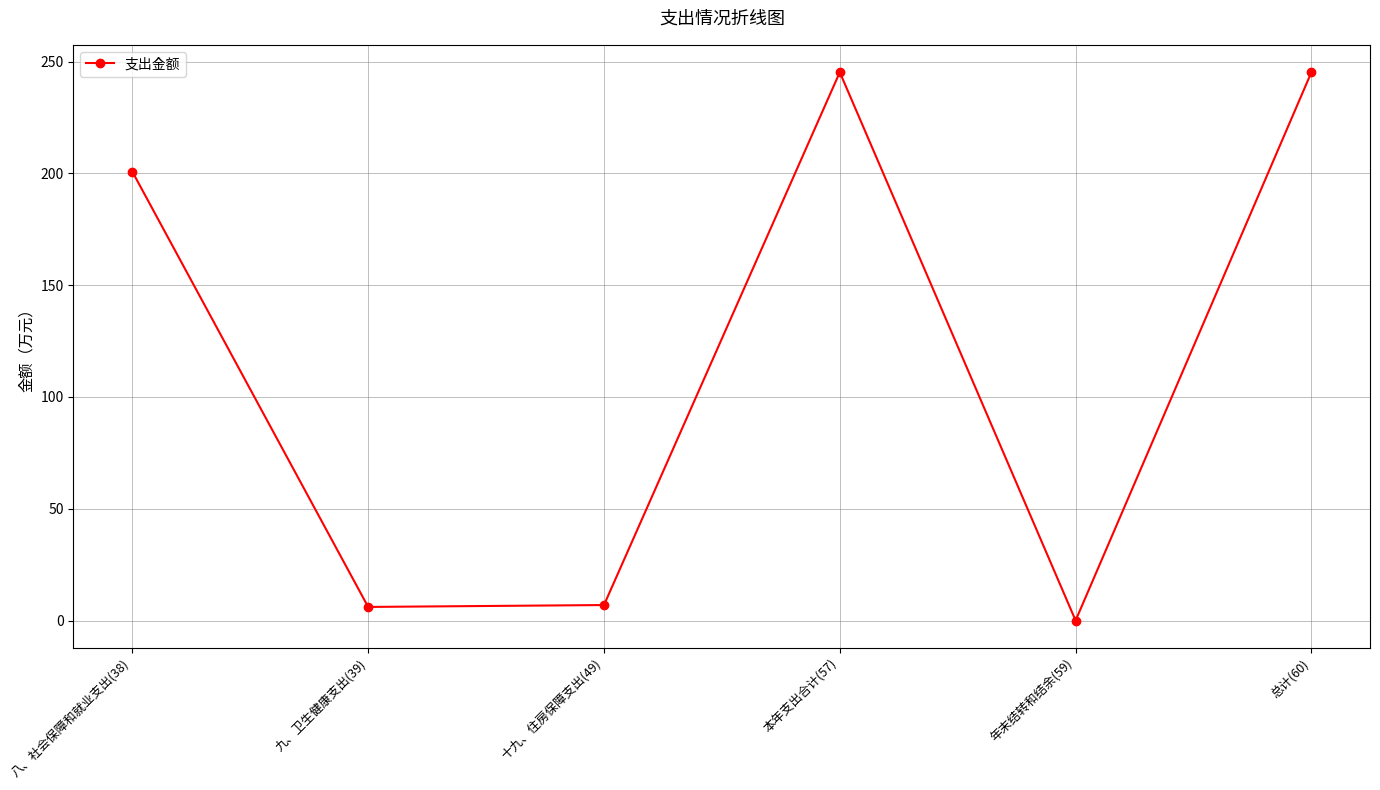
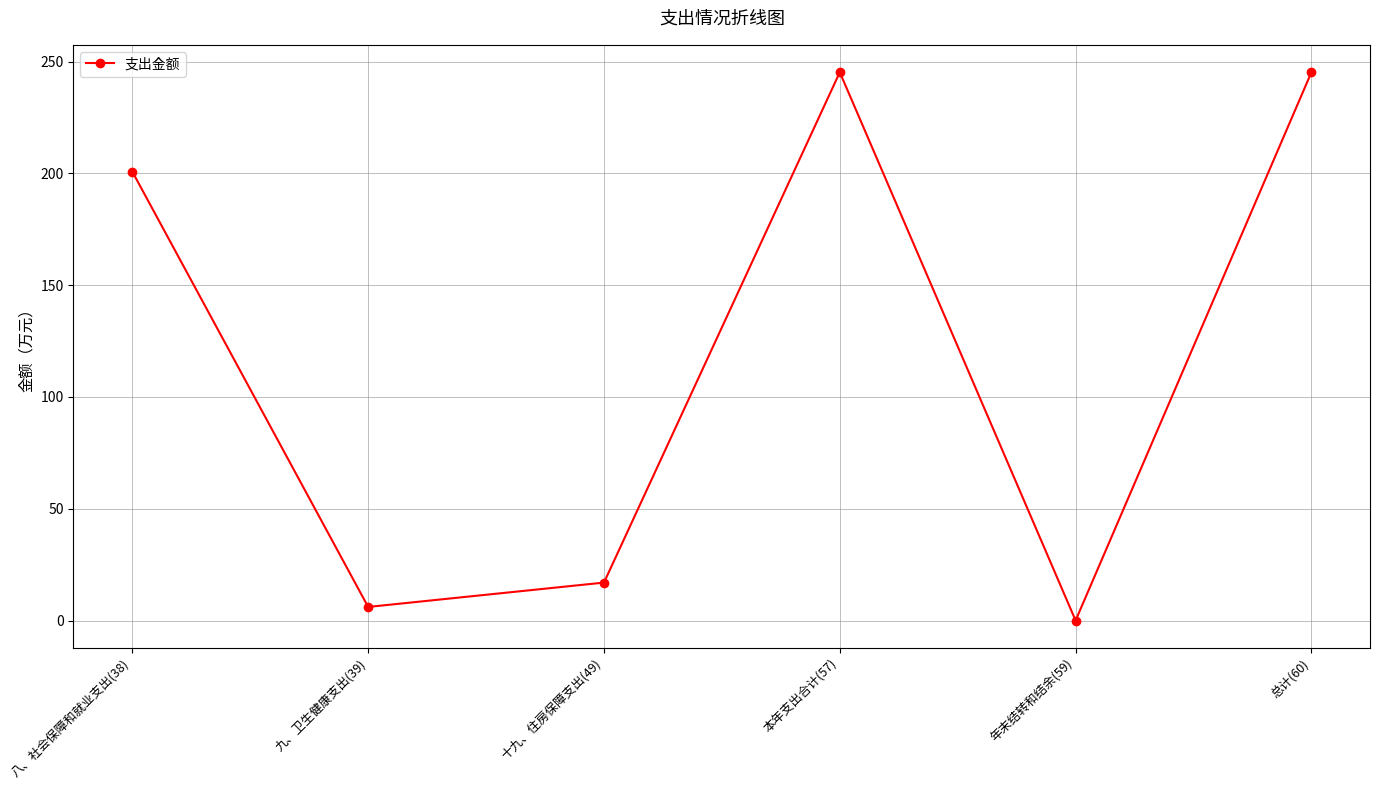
十九、住房保障支出(49): 7 -> 17
